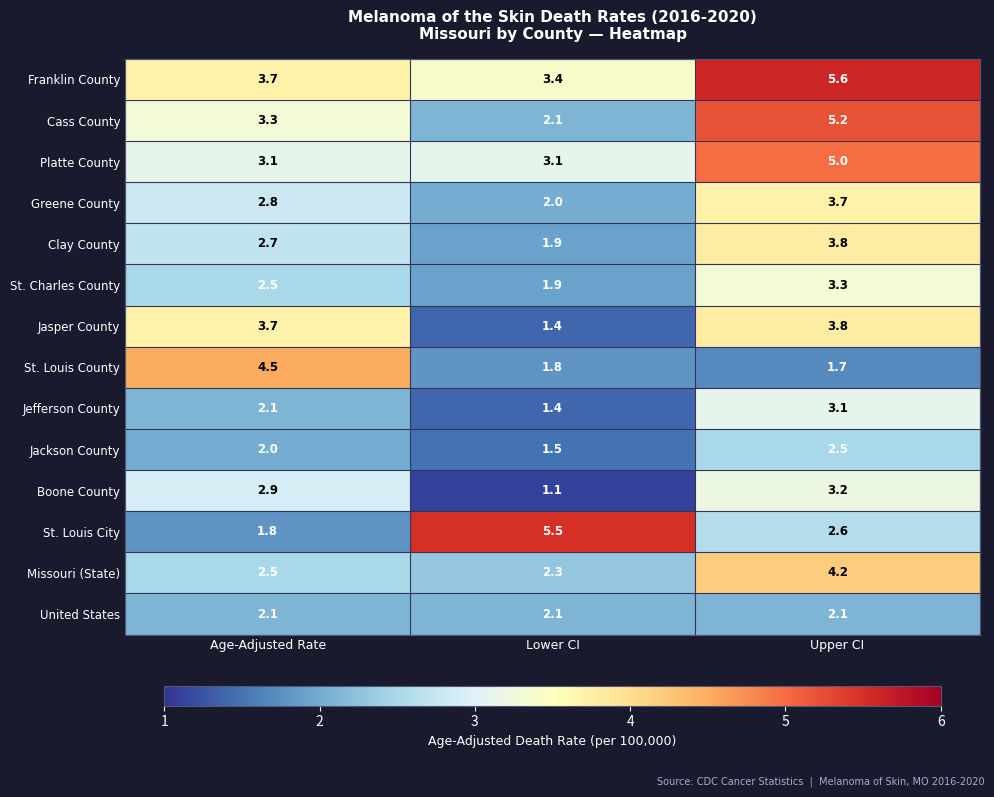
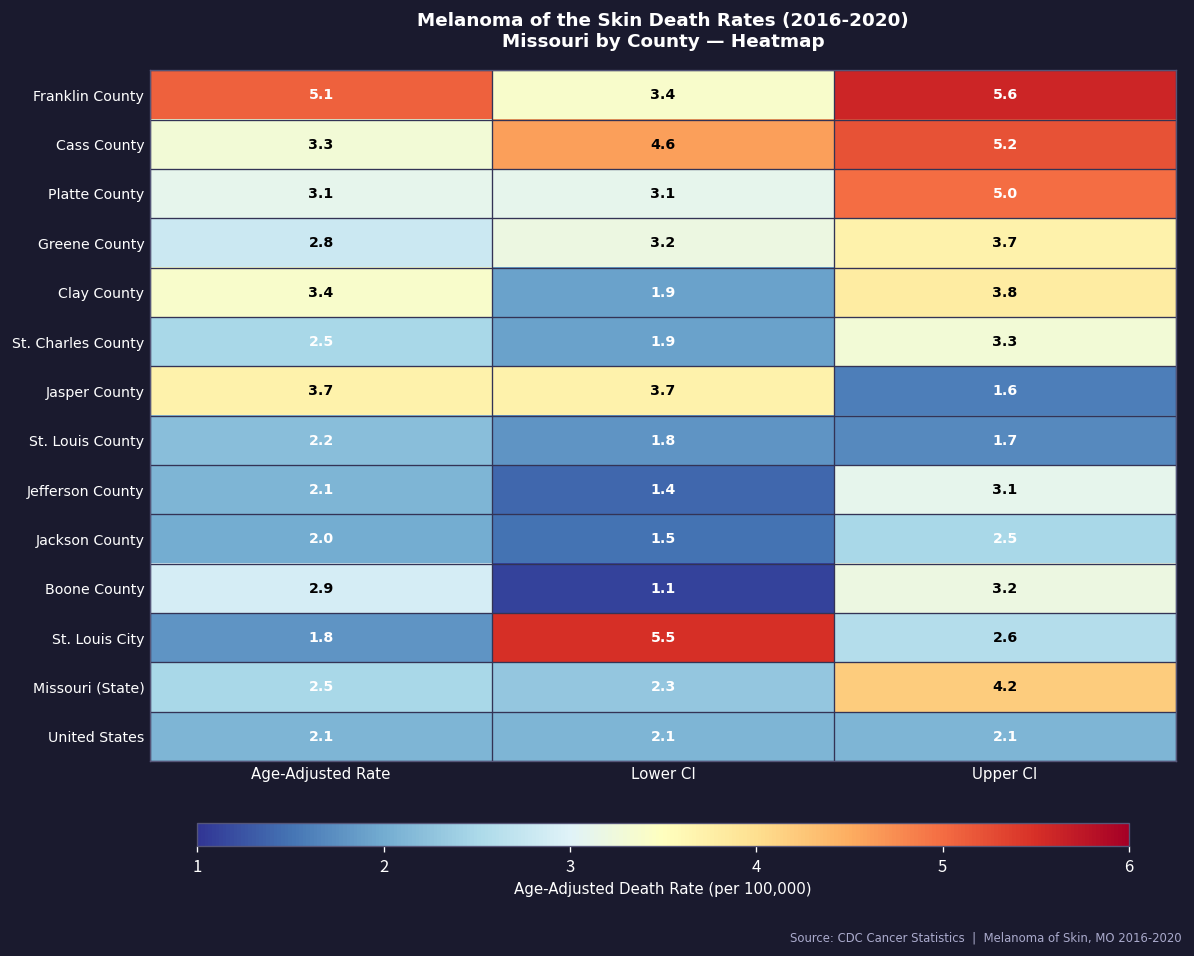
Franklin County, Age-Adjusted Rate: 3.7 -> 5.1
Cass County, Lower CI: 2.1 -> 4.6
Greene County, Lower CI: 2.0 -> 3.2
Clay County, Age-Adjusted Rate: 2.7 -> 3.4
Jasper County, Lower CI: 1.4 -> 3.7
Jasper County, Upper CI: 3.8 -> 1.6
St. Louis County, Age-Adjusted Rate: 4.5 -> 2.2
